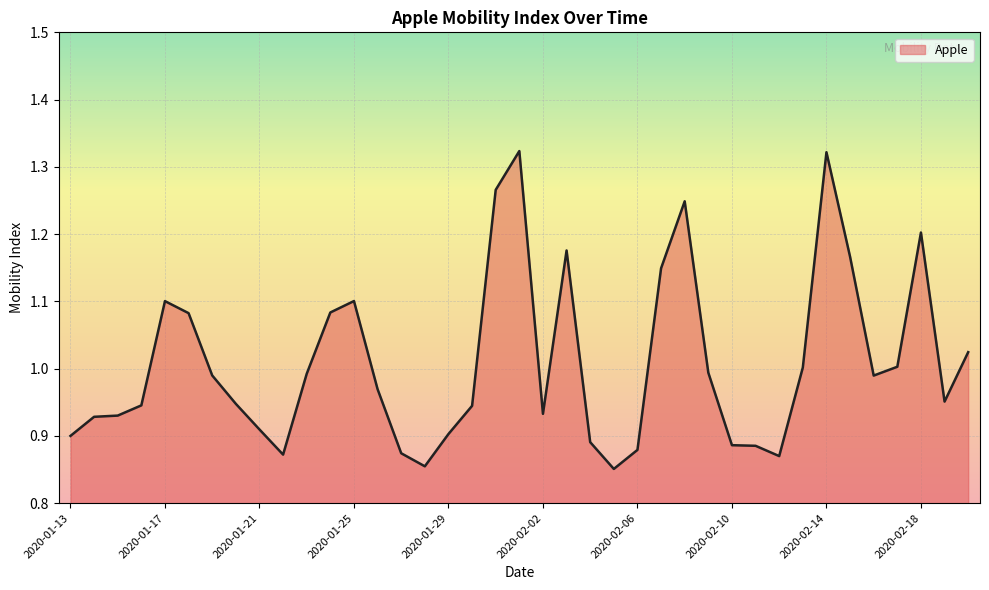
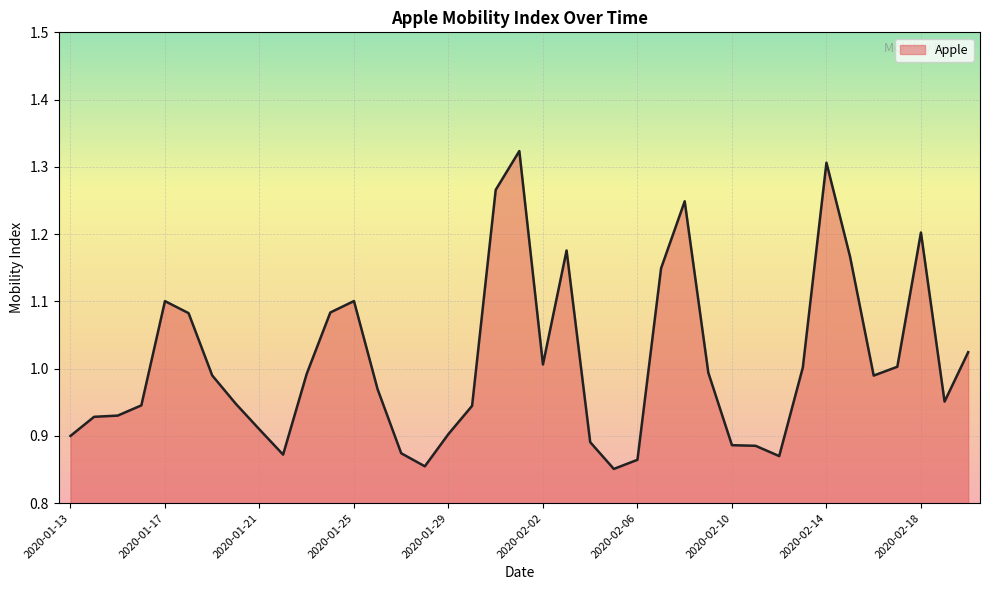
2020-02-02: 0.93 -> 1.01
2020-02-06: 0.88 -> 0.86
2020-02-14: 1.32 -> 1.31
